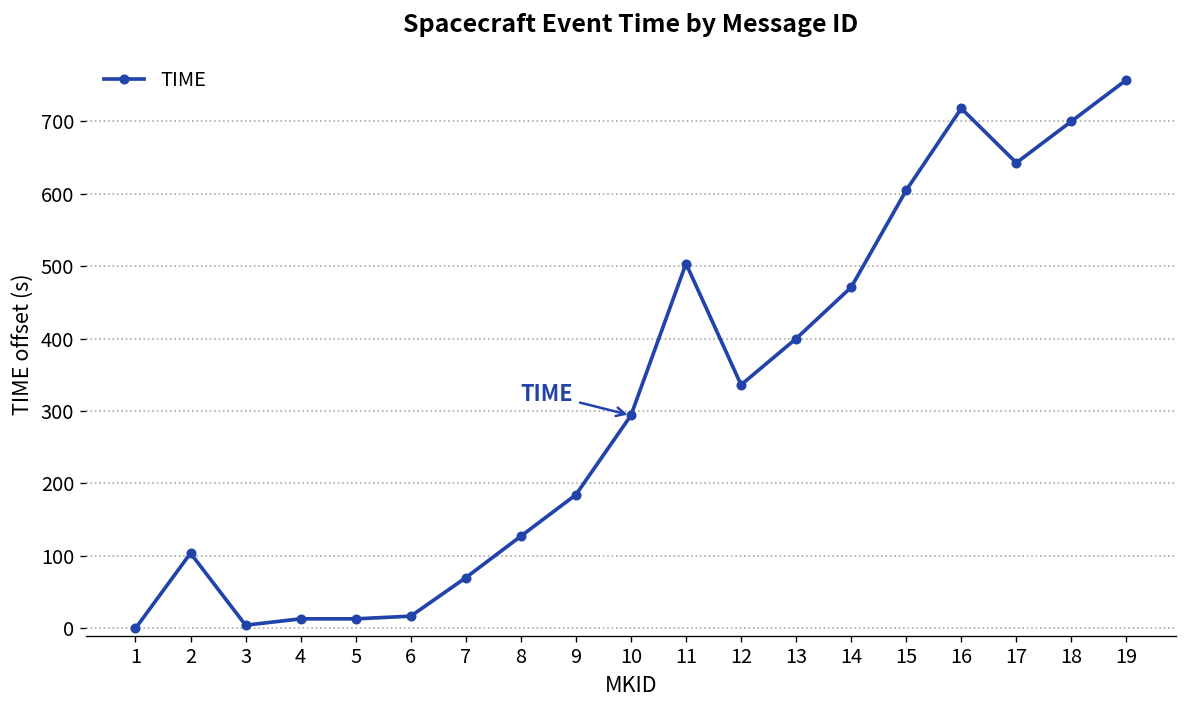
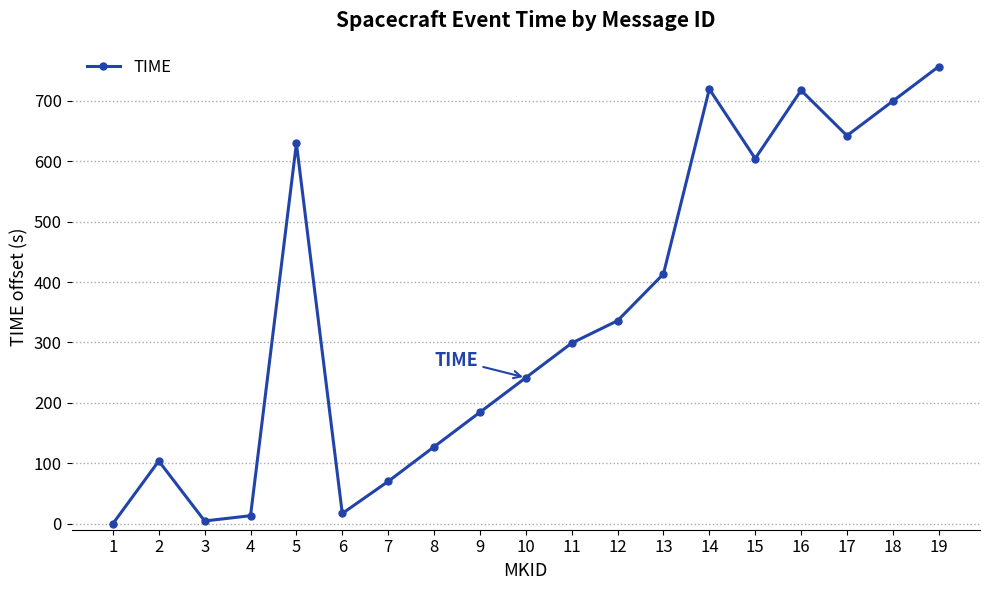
5: 10 -> 630
10: 290 -> 240
11: 500 -> 300
13: 400 -> 410
14: 470 -> 720
